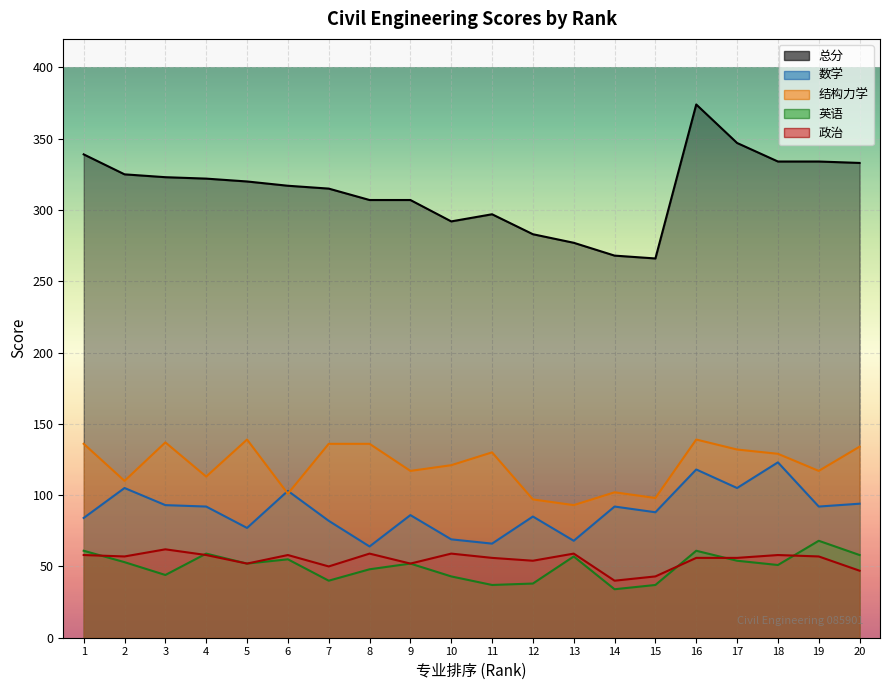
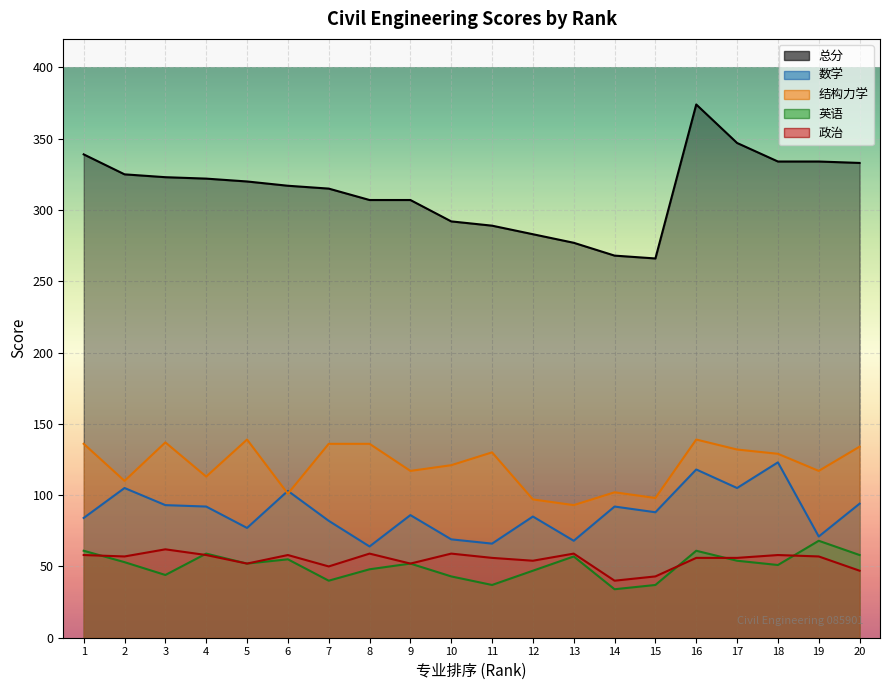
总分, 11: 297 -> 289
英语, 12: 38 -> 47
数学, 19: 92 -> 71
